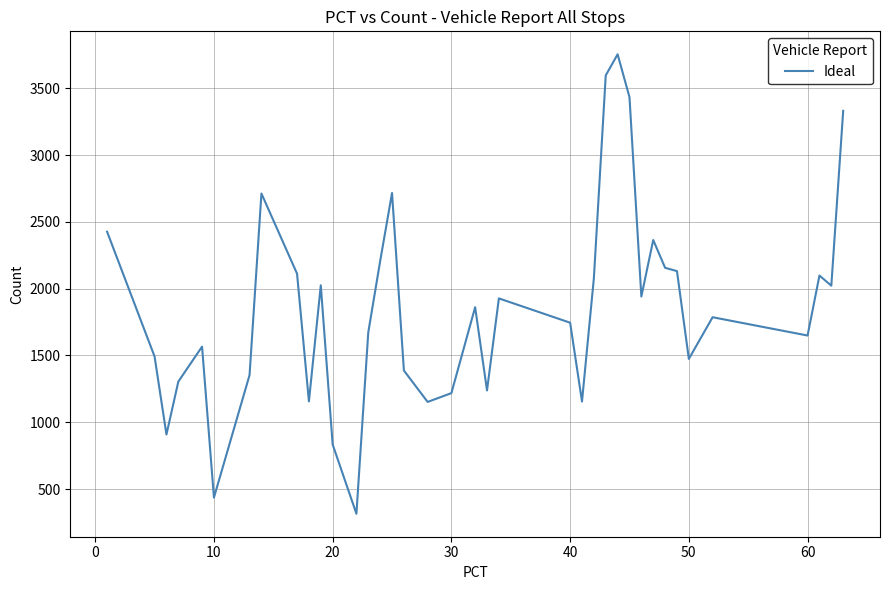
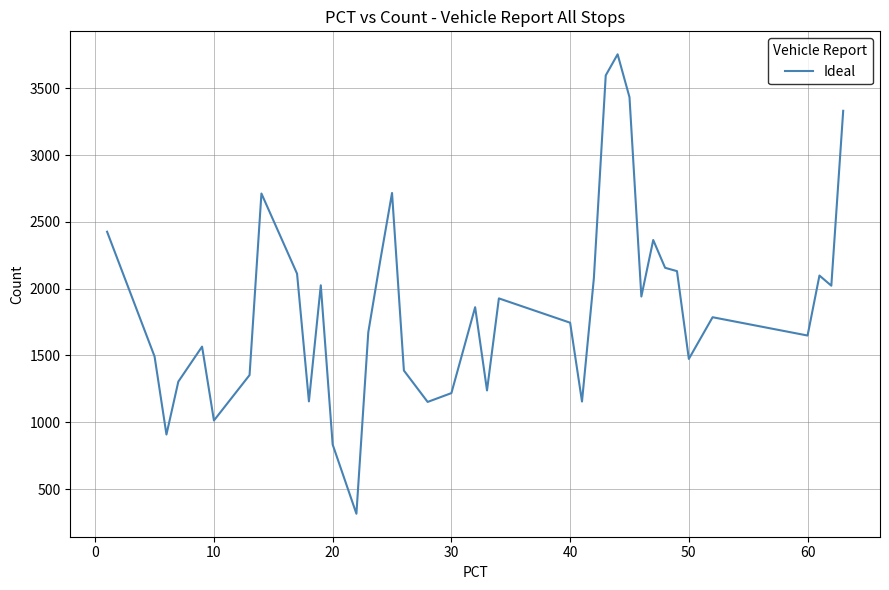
10: 440 -> 1010
